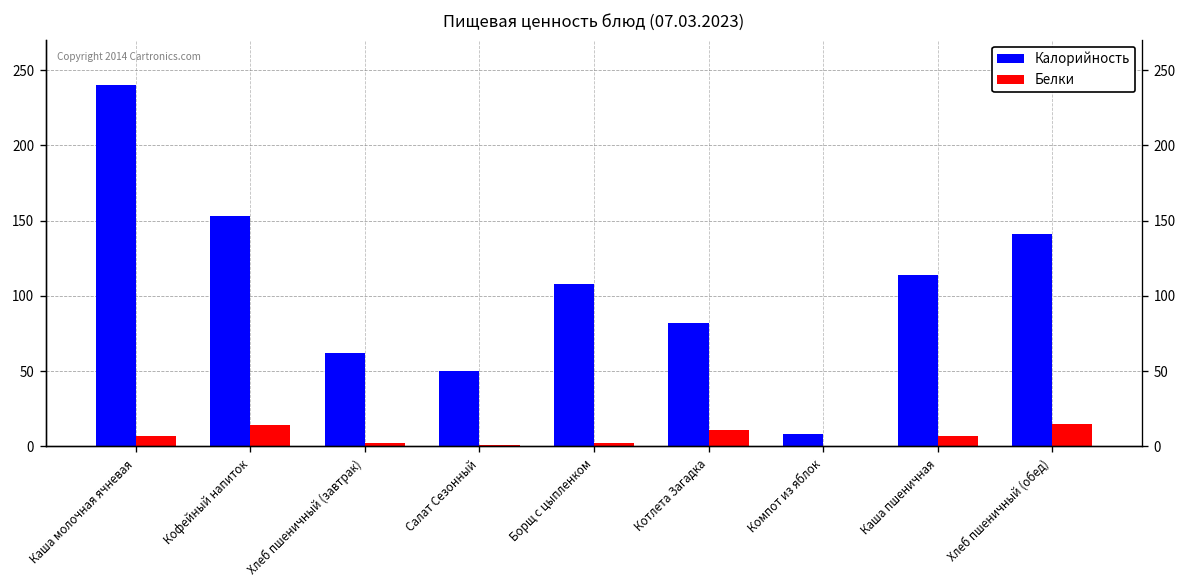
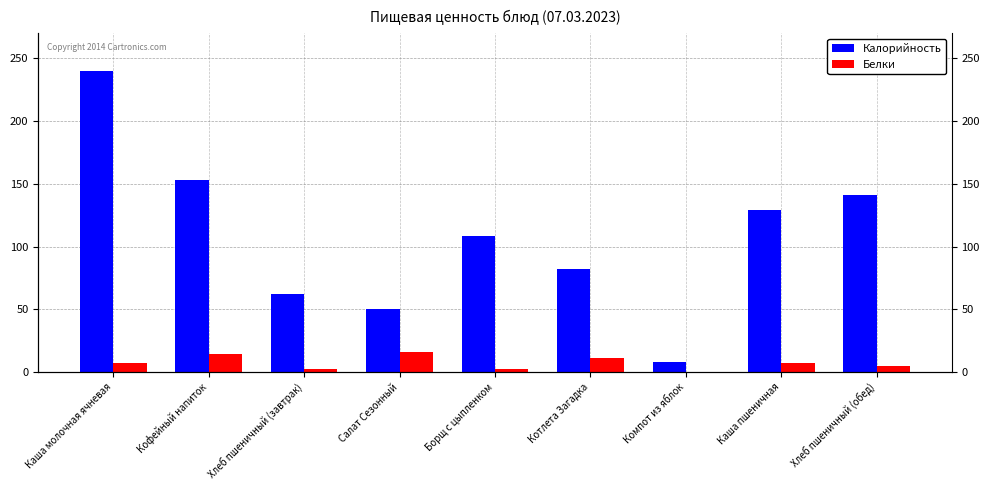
Белки, Салат Сезонный: 1 -> 16
Калорийность, Каша пшеничная: 114 -> 129
Белки, Хлеб пшеничный (обед): 15 -> 5
